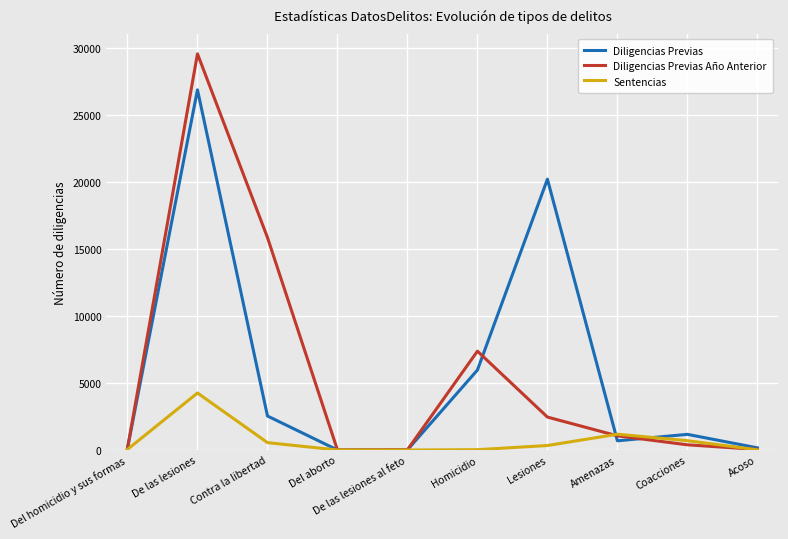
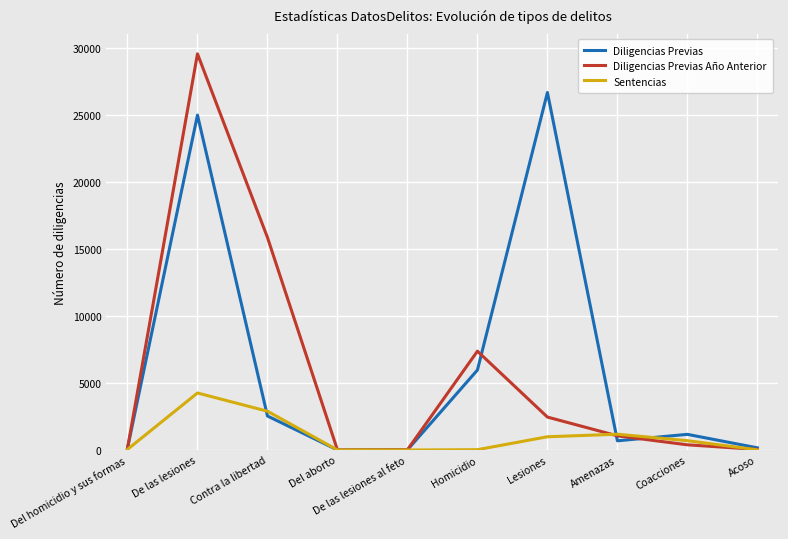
Diligencias Previas, De las lesiones: 26900 -> 25000
Sentencias, Contra la libertad: 600 -> 2900
Diligencias Previas, Lesiones: 20200 -> 26700
Sentencias, Lesiones: 300 -> 1000
